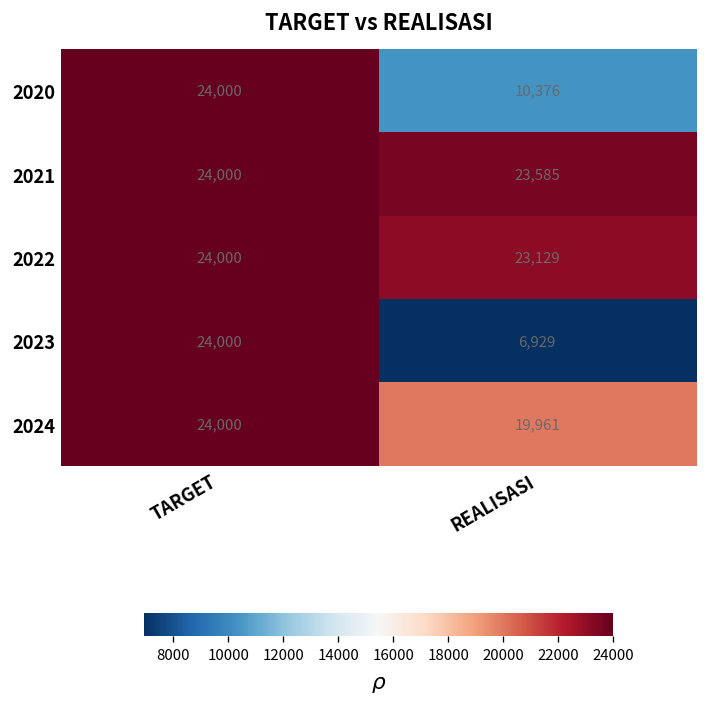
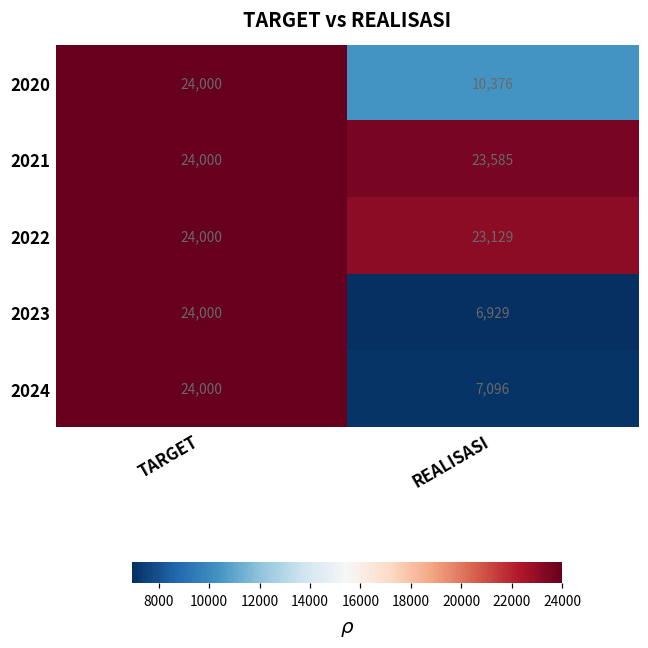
2024, REALISASI: 19,961 -> 7,096
